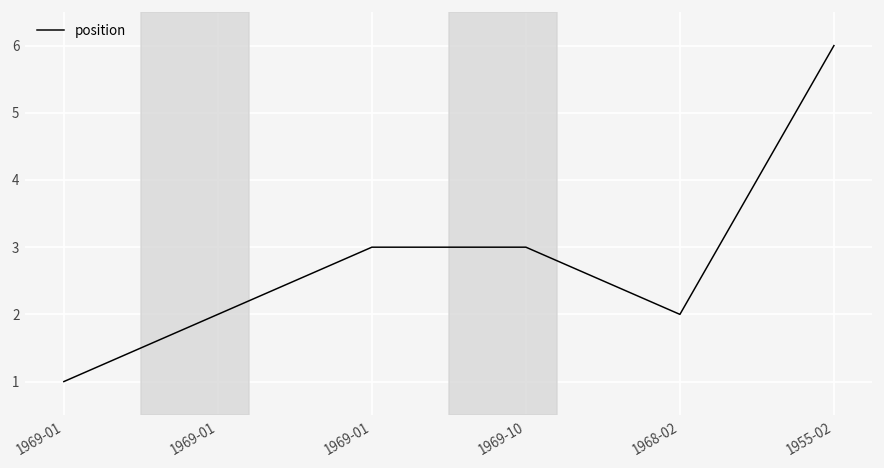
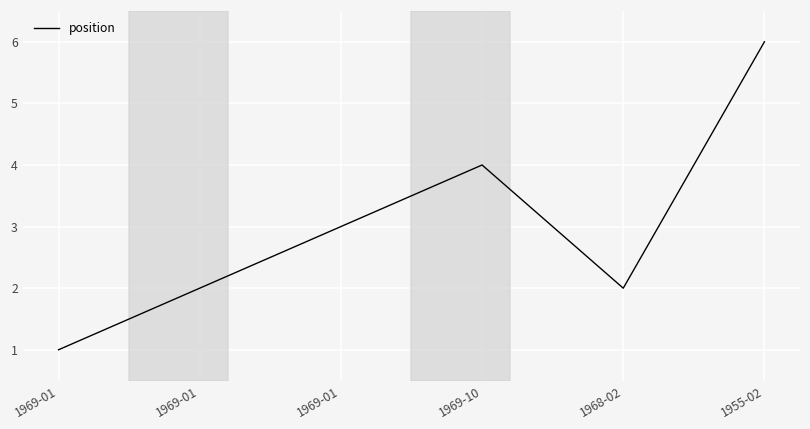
1969-10: 3 -> 4
